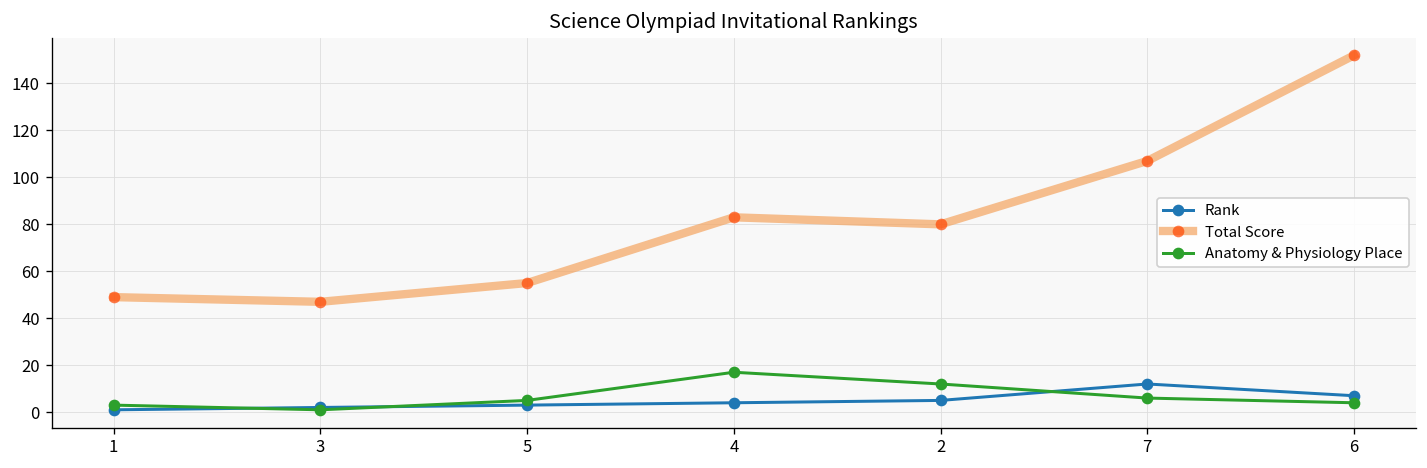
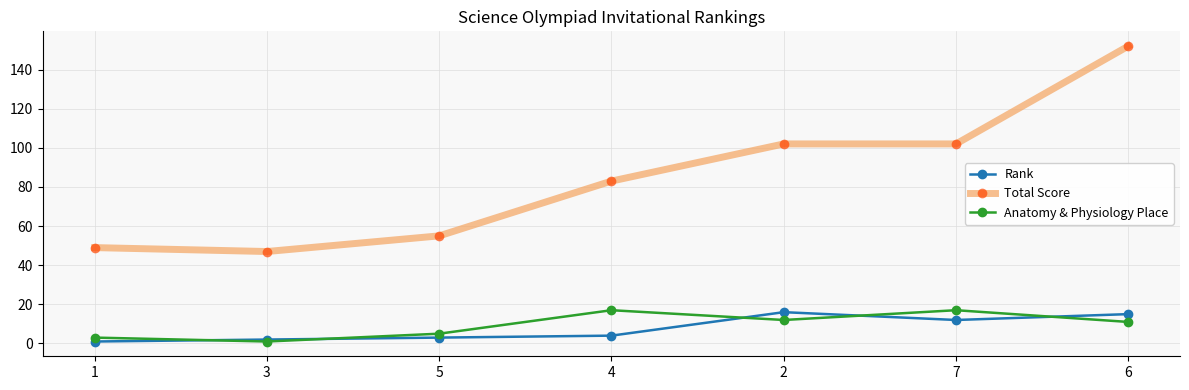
Rank, 2: 5 -> 16
Total Score, 2: 80 -> 102
Total Score, 7: 107 -> 102
Anatomy & Physiology Place, 7: 6 -> 17
Rank, 6: 7 -> 15
Anatomy & Physiology Place, 6: 4 -> 11
